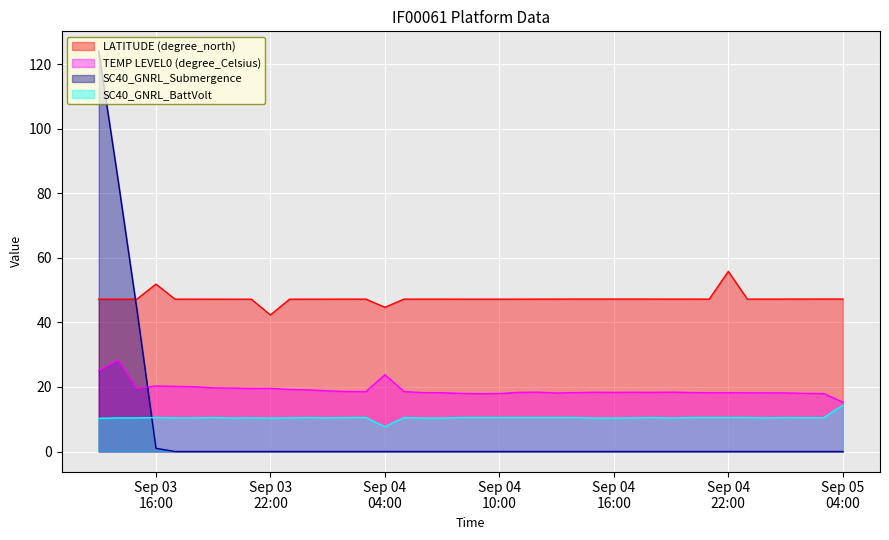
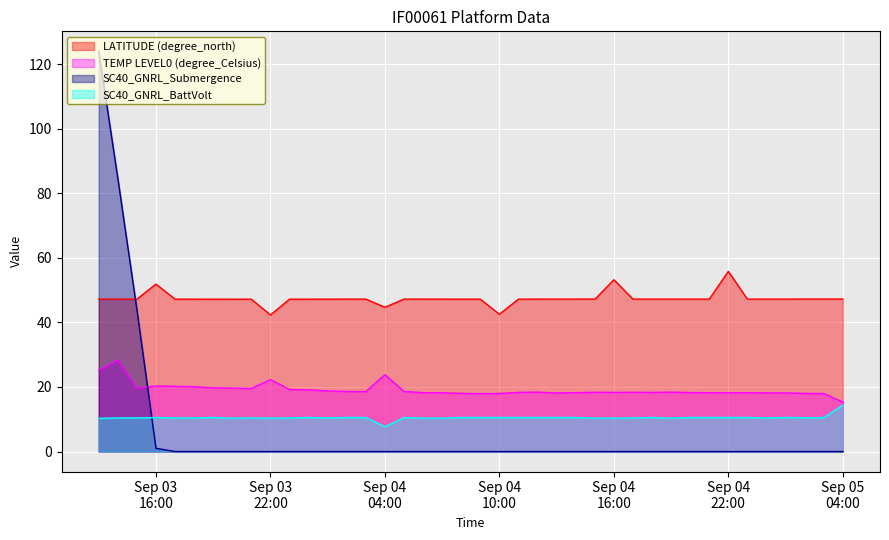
TEMP LEVEL0 (degree_Celsius), Sep 03 22:00: 20 -> 22
LATITUDE (degree_north), Sep 04 10:00: 47 -> 43
LATITUDE (degree_north), Sep 04 16:00: 47 -> 53
